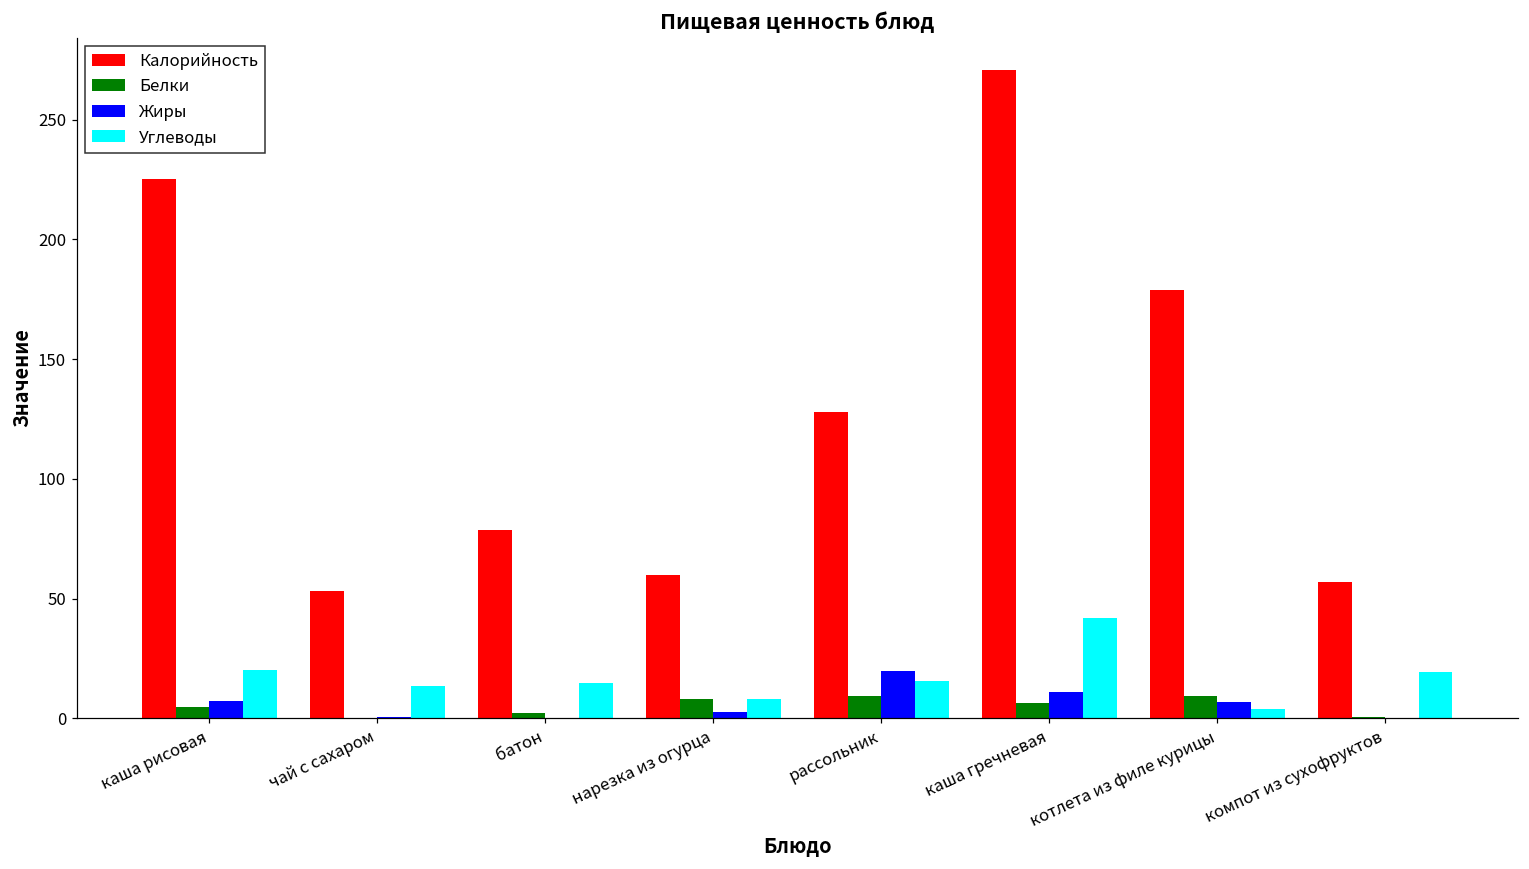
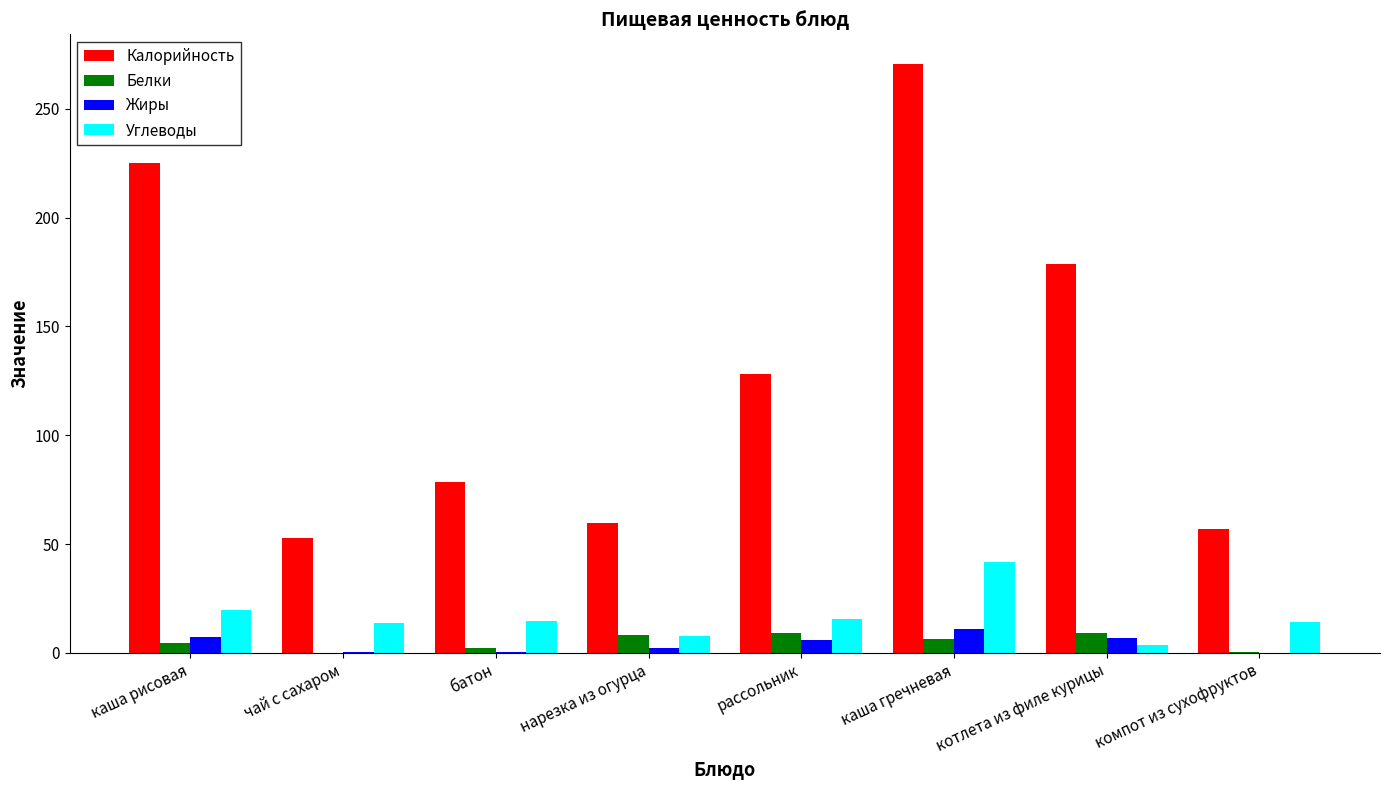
Жиры, рассольник: 20 -> 6
Углеводы, компот из сухофруктов: 19 -> 14
